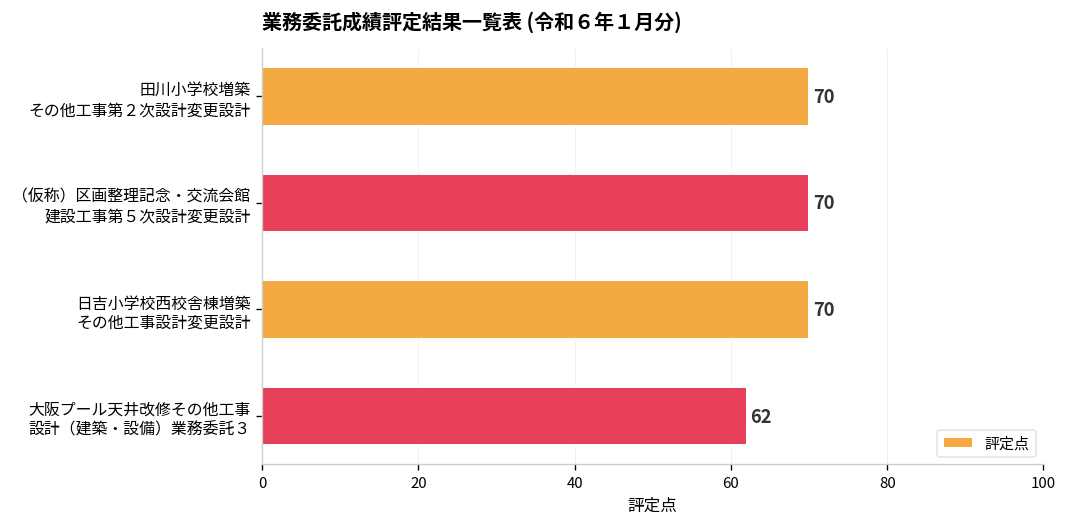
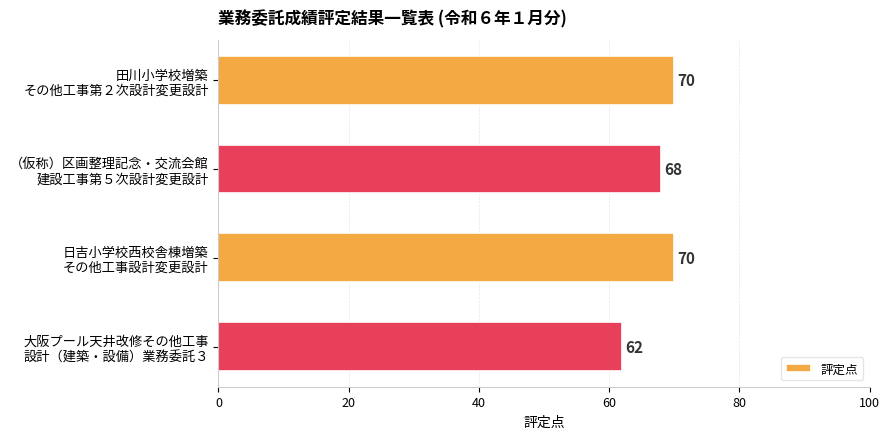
（仮称）区画整理記念・交流会館 建設工事第５次設計変更設計: 70 -> 68
